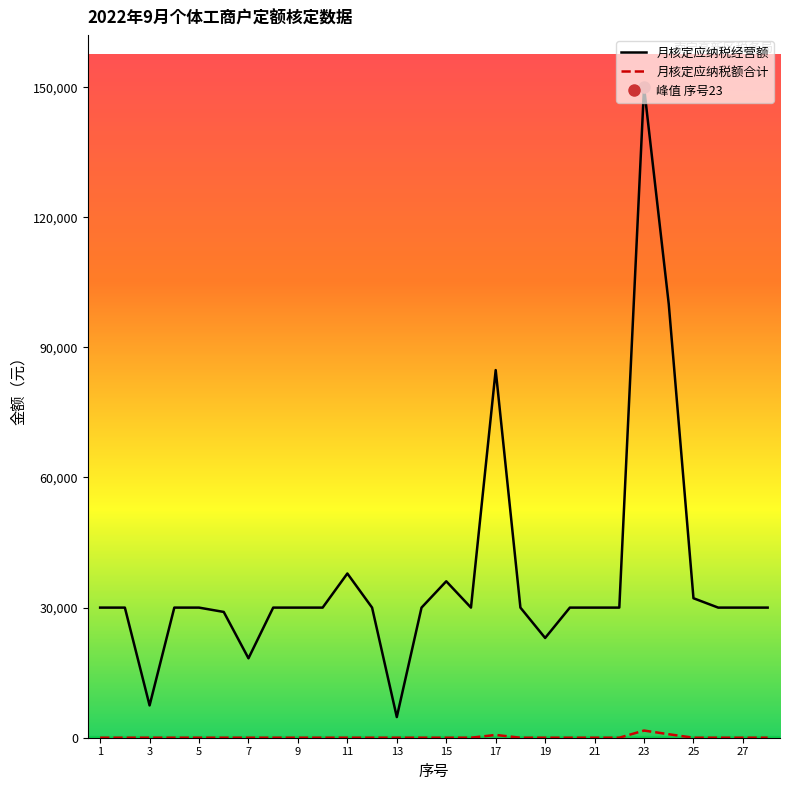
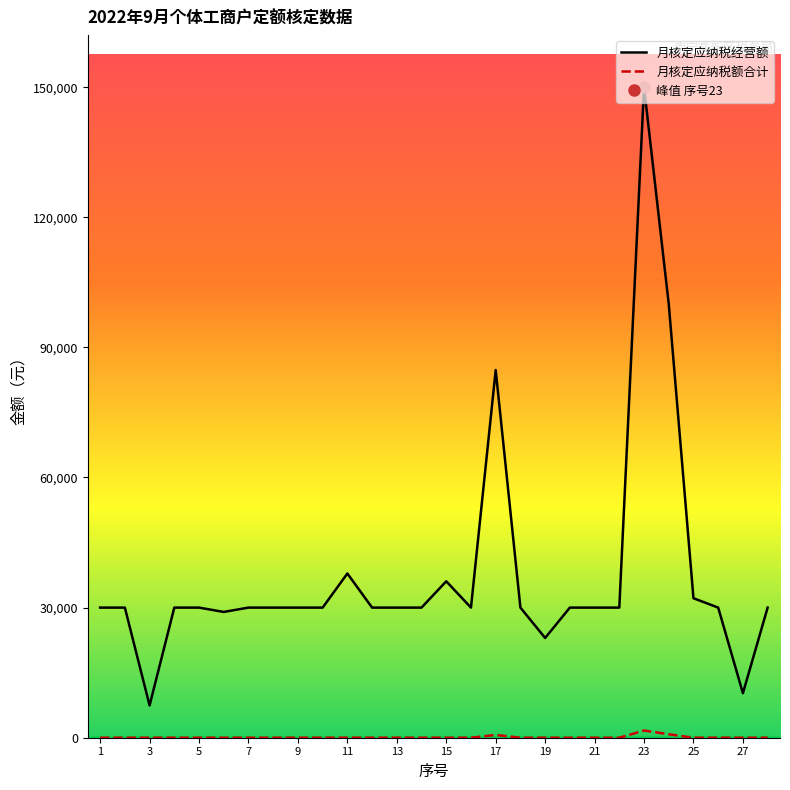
月核定应纳税经营额, 7: 18,000 -> 30,000
月核定应纳税经营额, 13: 5,000 -> 30,000
月核定应纳税经营额, 27: 30,000 -> 10,000
